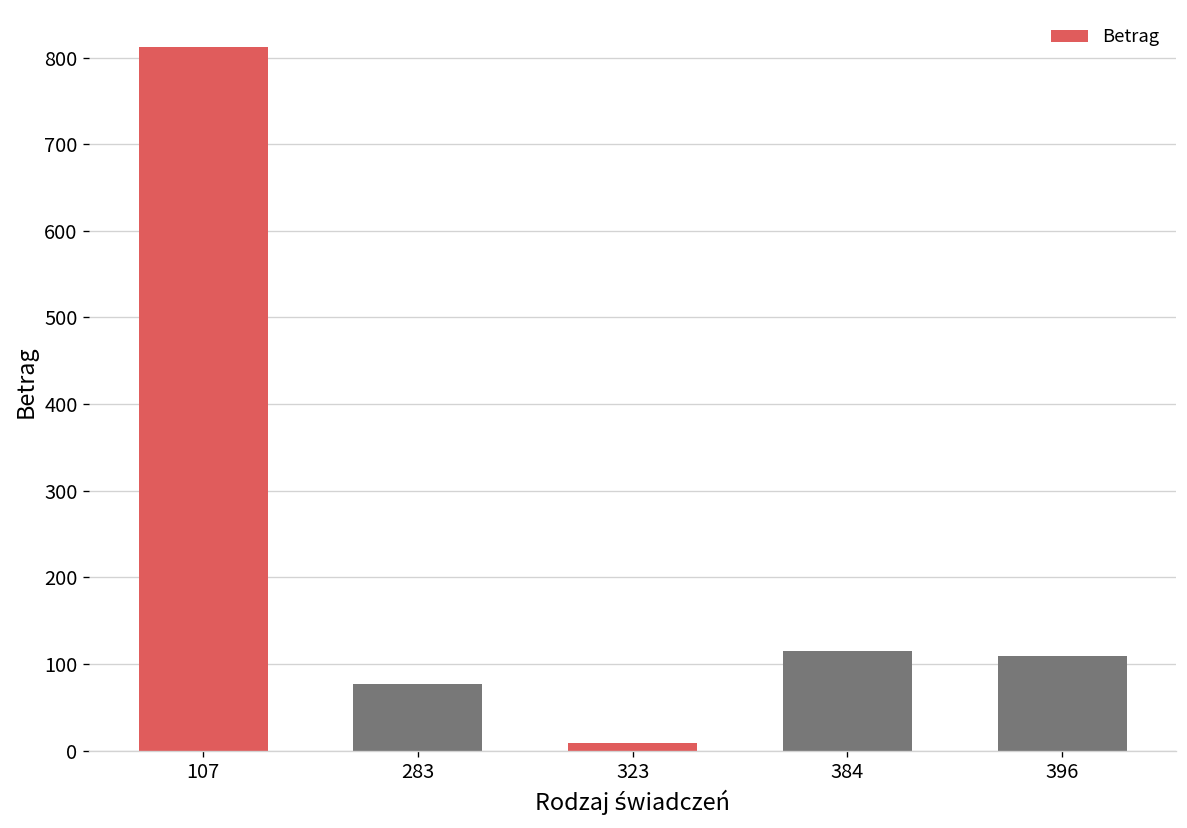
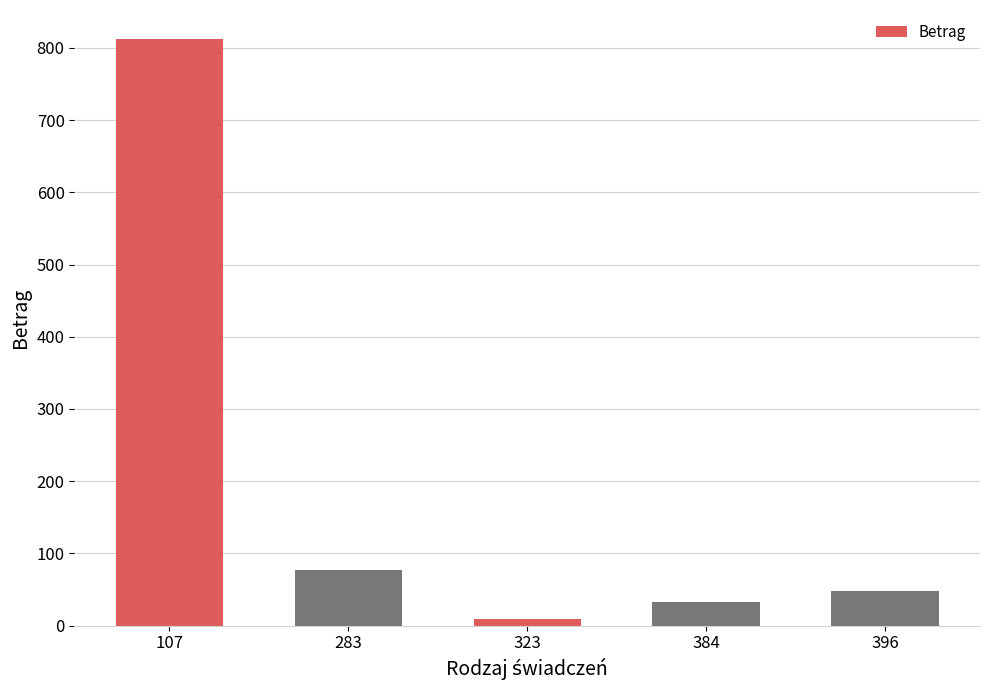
384: 110 -> 30
396: 110 -> 50
